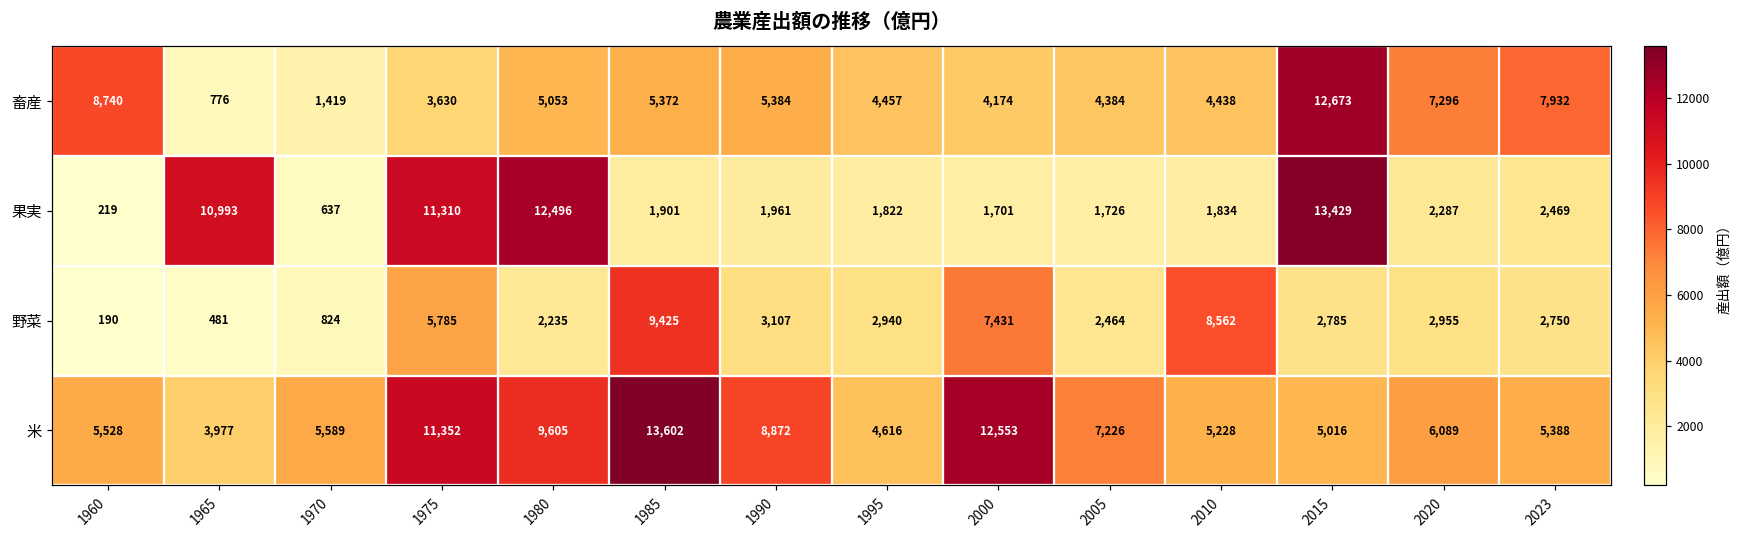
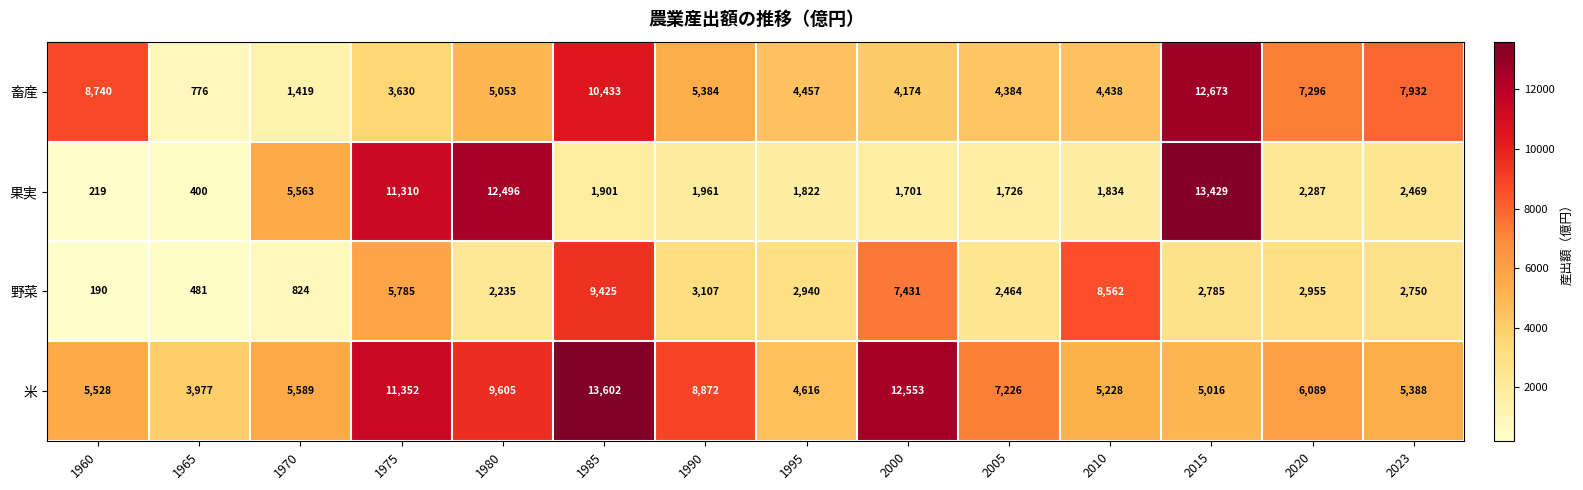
畜産, 1985: 5,372 -> 10,433
果実, 1965: 10,993 -> 400
果実, 1970: 637 -> 5,563
